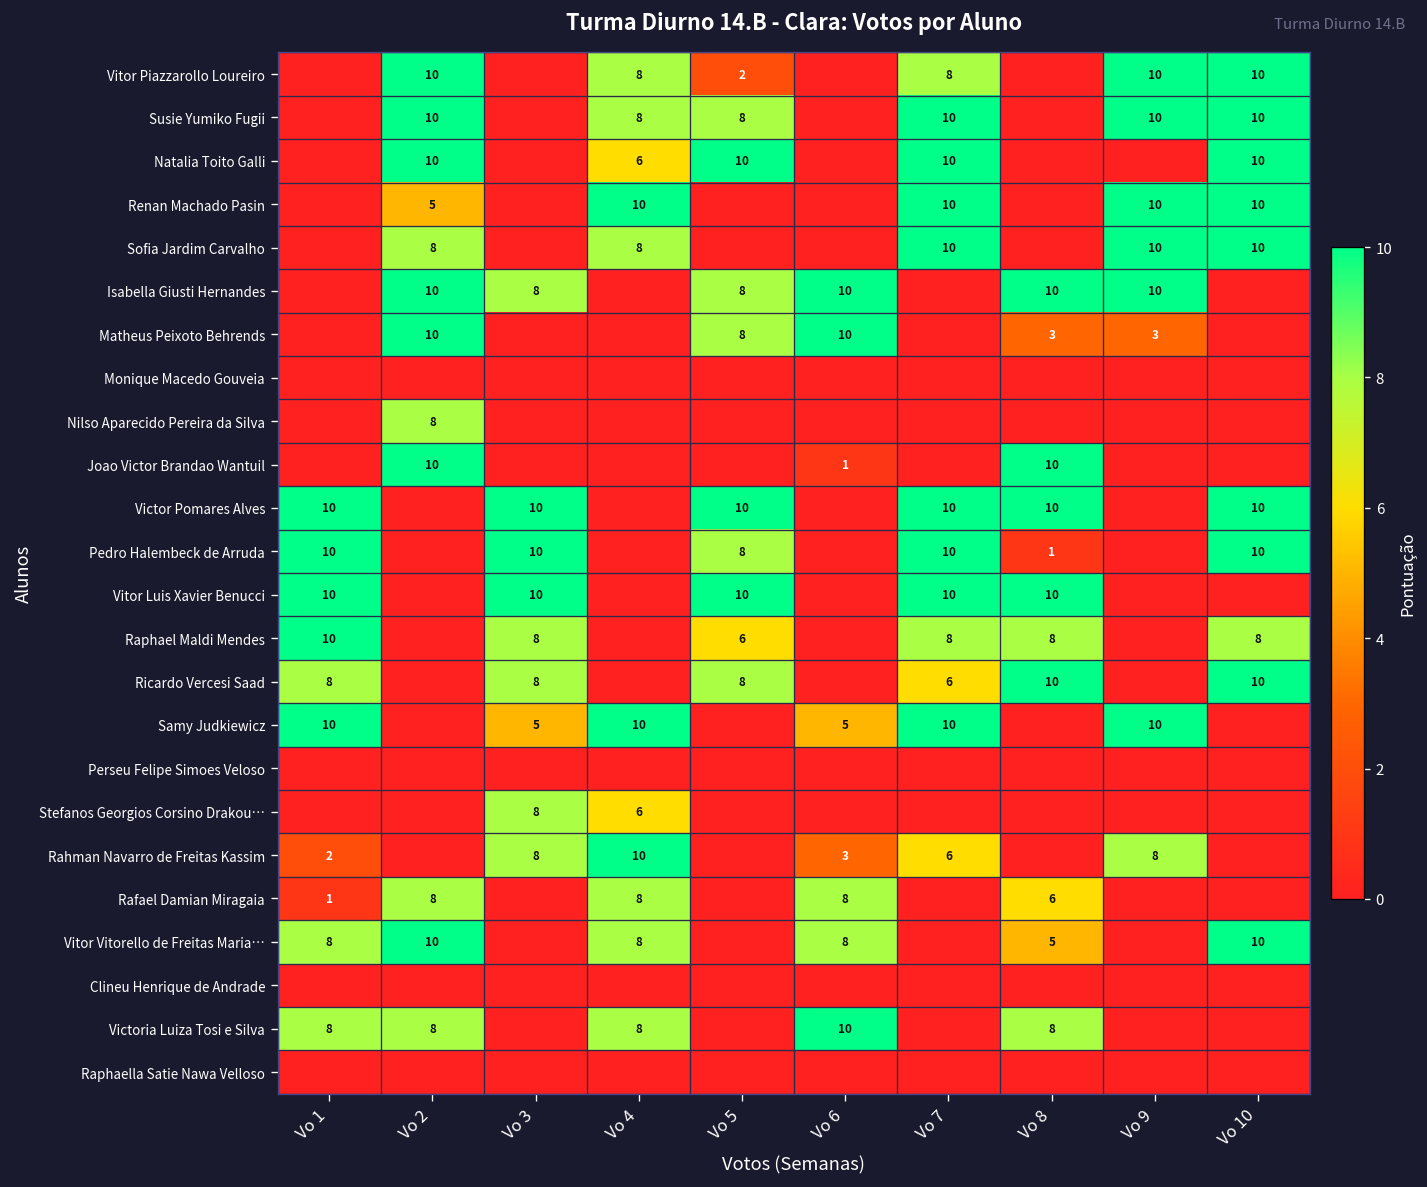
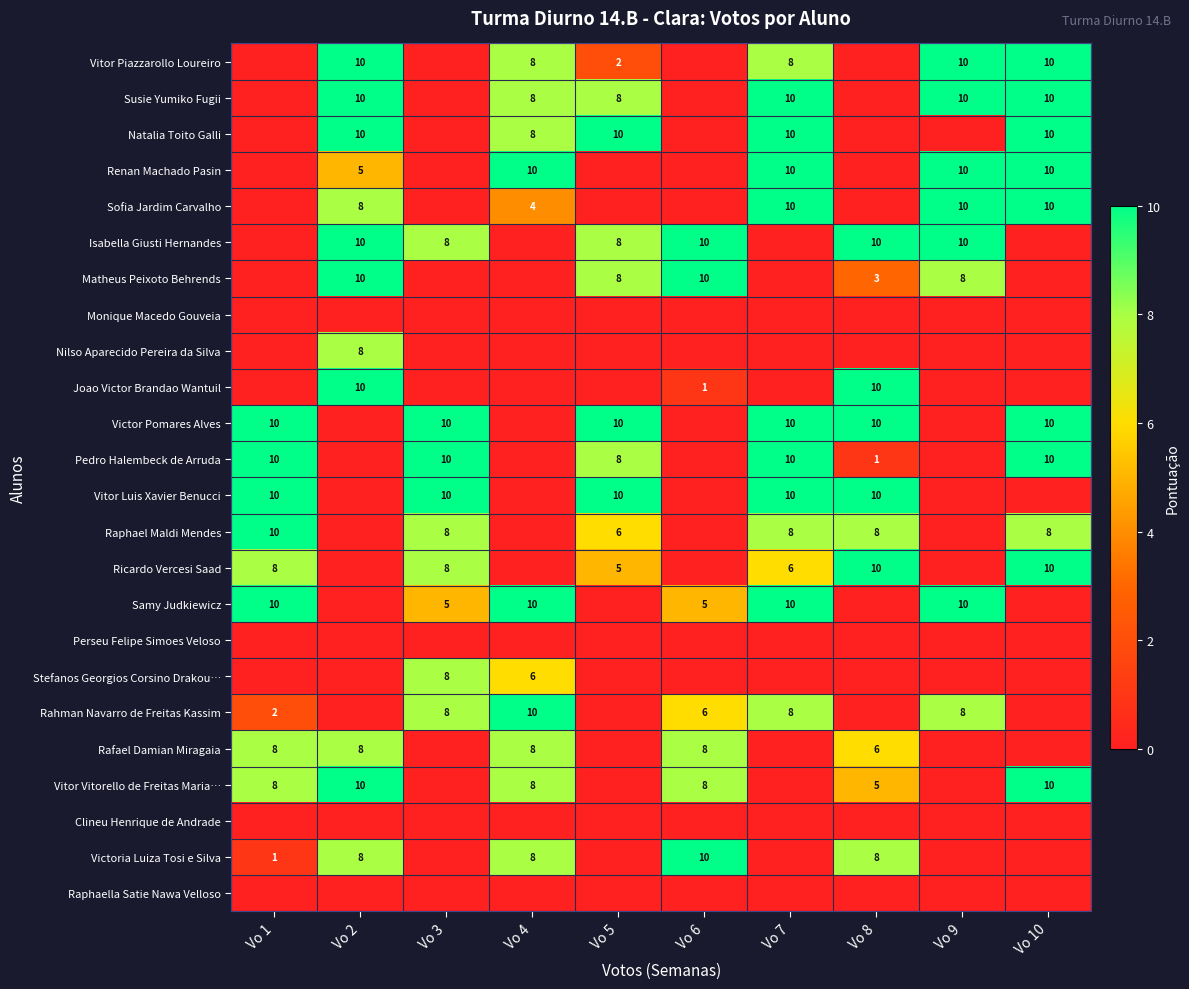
Natalia Toito Galli, Vo 4: 6 -> 8
Sofia Jardim Carvalho, Vo 4: 8 -> 4
Matheus Peixoto Behrends, Vo 9: 3 -> 8
Ricardo Vercesi Saad, Vo 5: 8 -> 5
Rahman Navarro de Freitas Kassim, Vo 6: 3 -> 6
Rahman Navarro de Freitas Kassim, Vo 7: 6 -> 8
Rafael Damian Miragaia, Vo 1: 1 -> 8
Victoria Luiza Tosi e Silva, Vo 1: 8 -> 1
